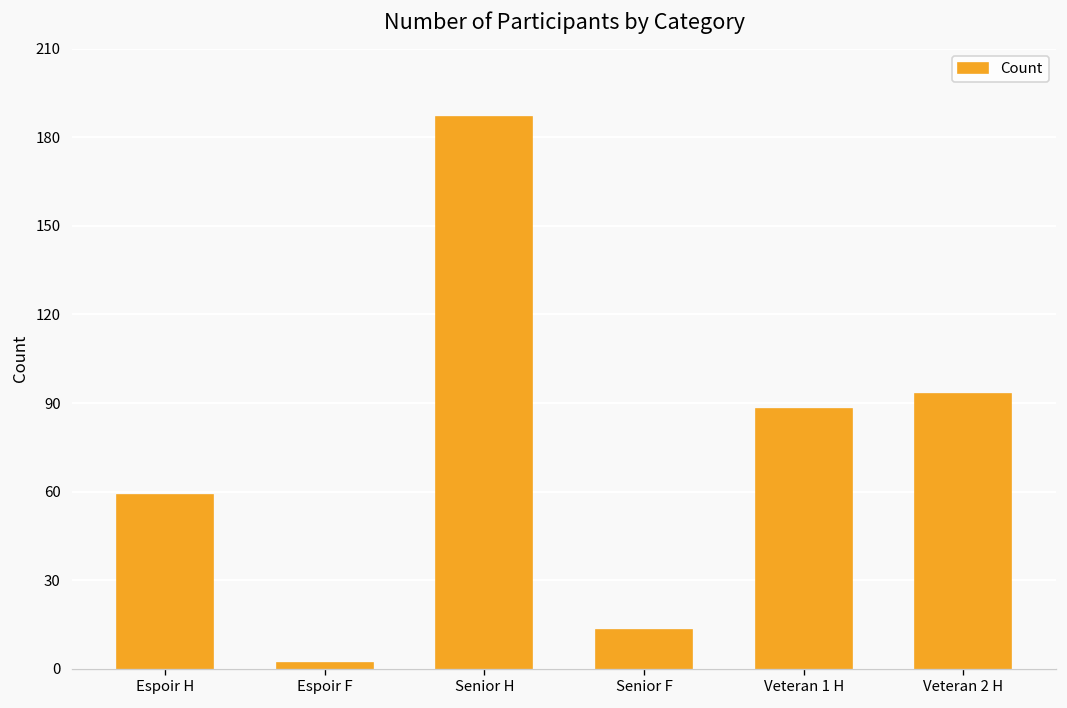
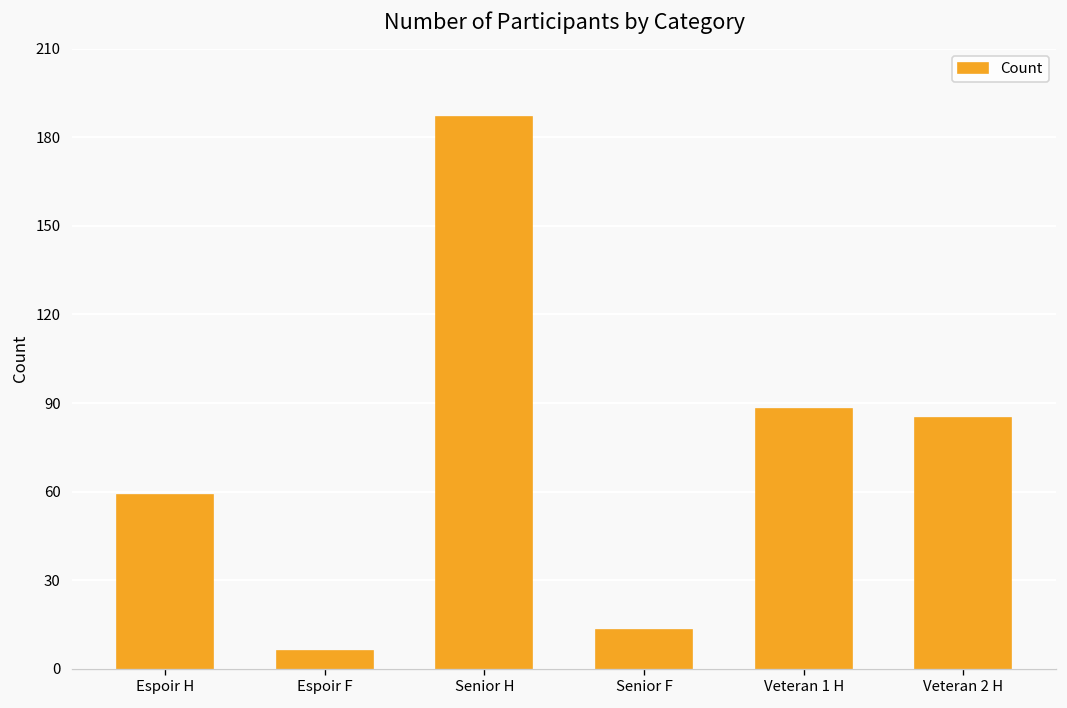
Espoir F: 2 -> 6
Veteran 2 H: 93 -> 85
